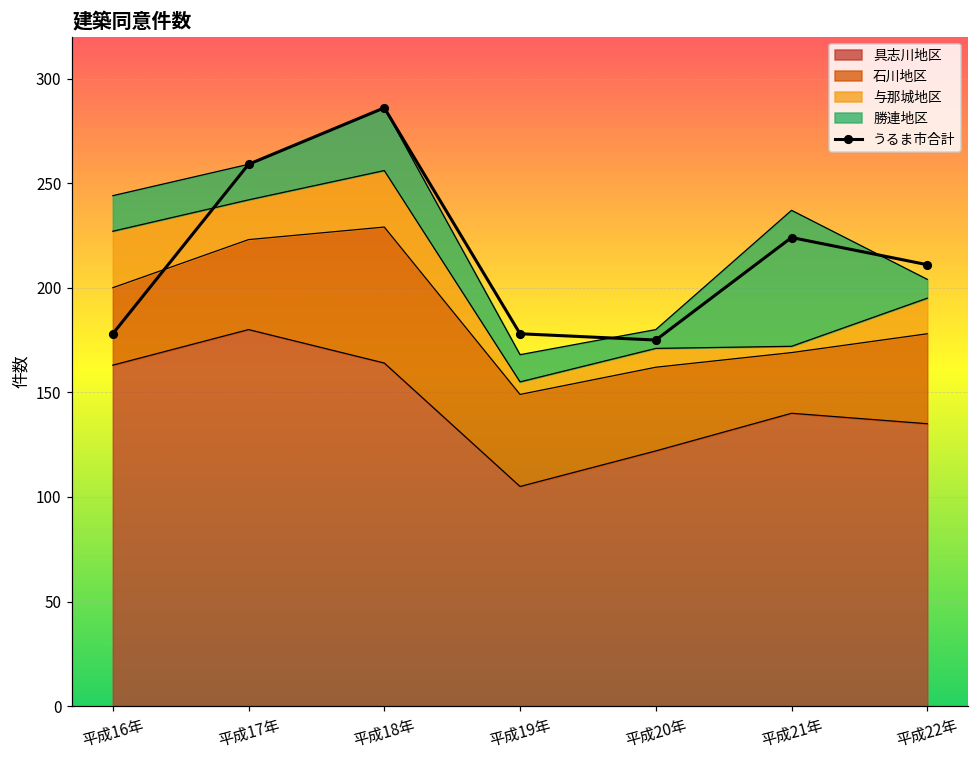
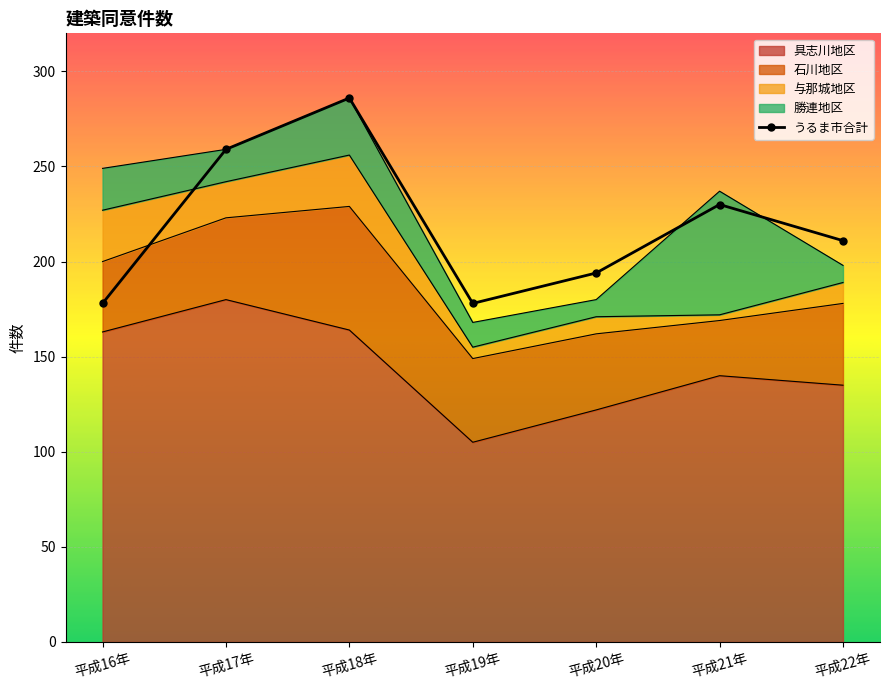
勝連地区, 平成16年: 17 -> 22
うるま市合計, 平成20年: 175 -> 194
うるま市合計, 平成21年: 224 -> 230
与那城地区, 平成22年: 17 -> 11
